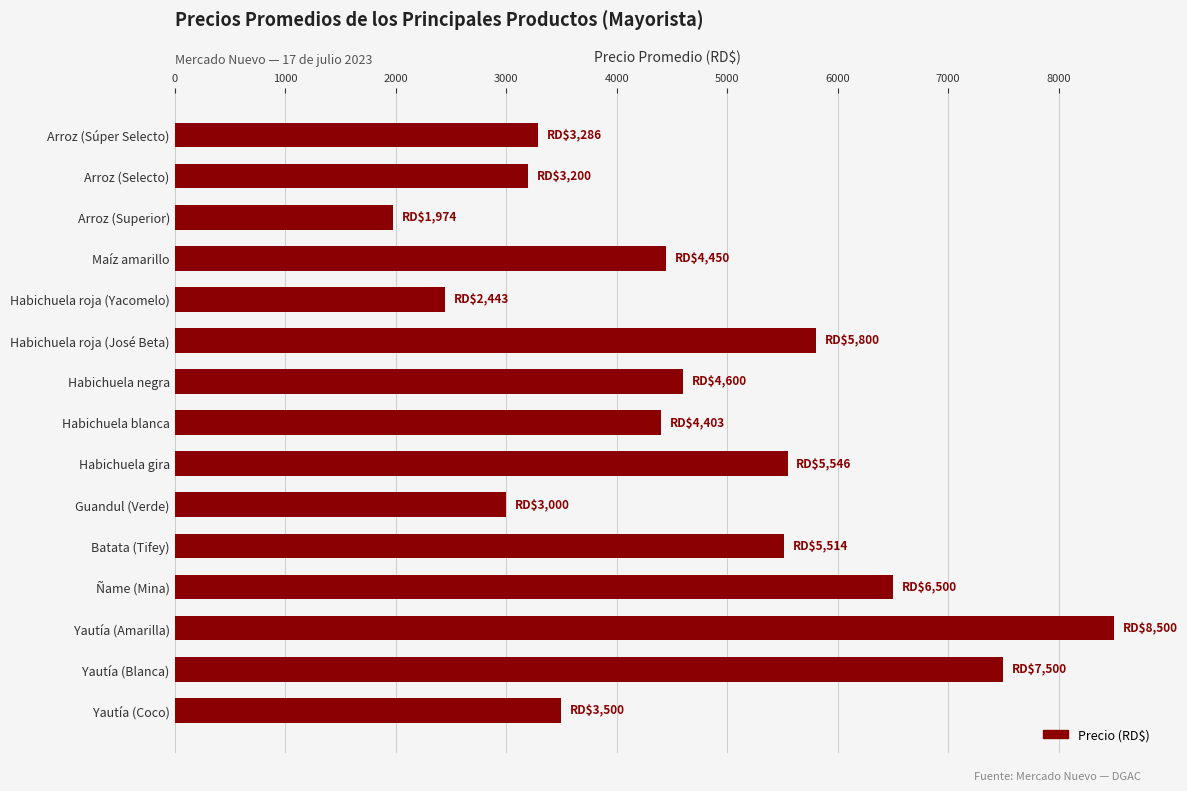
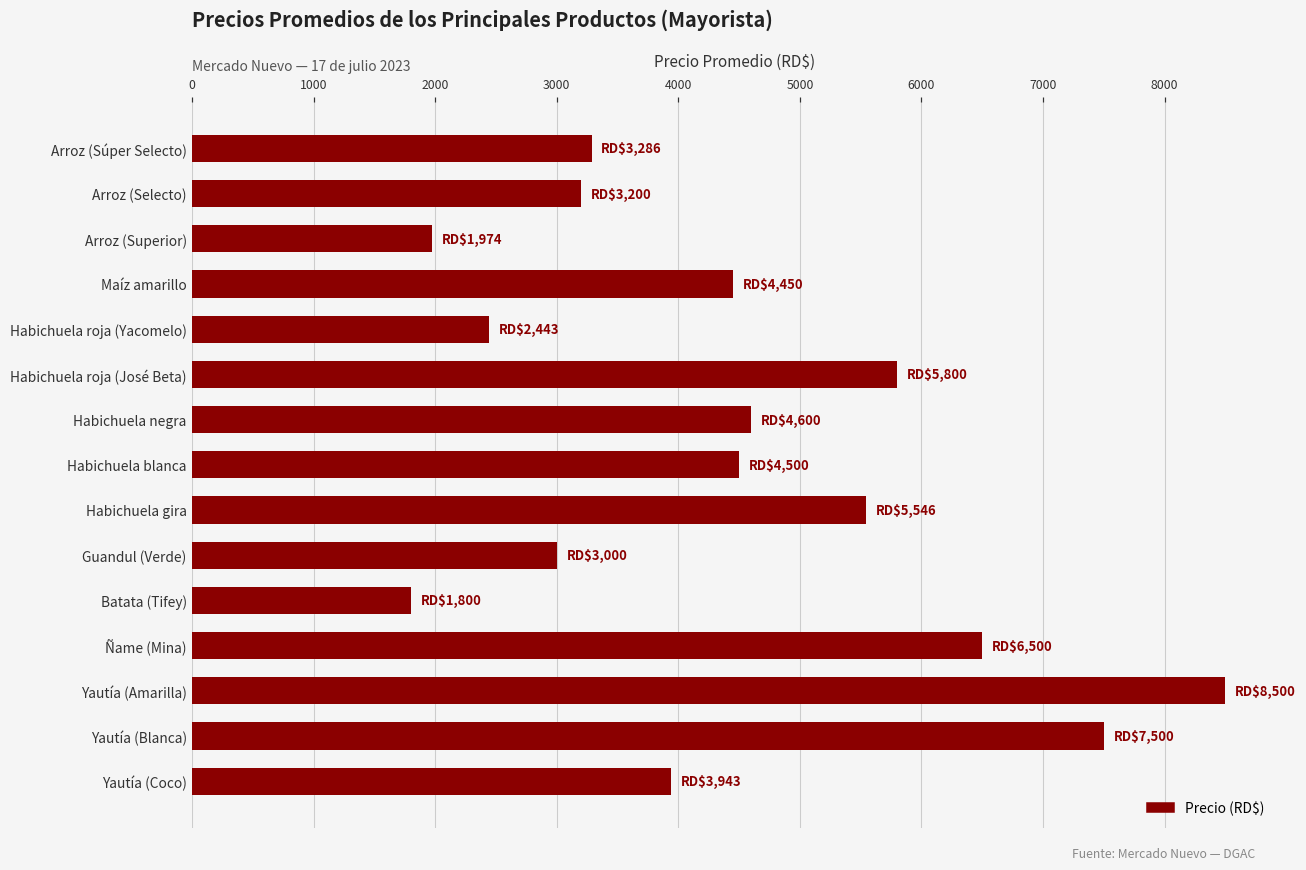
Habichuela blanca: $4,403 -> $4,500
Batata (Tifey): $5,514 -> $1,800
Yautía (Coco): $3,500 -> $3,943
